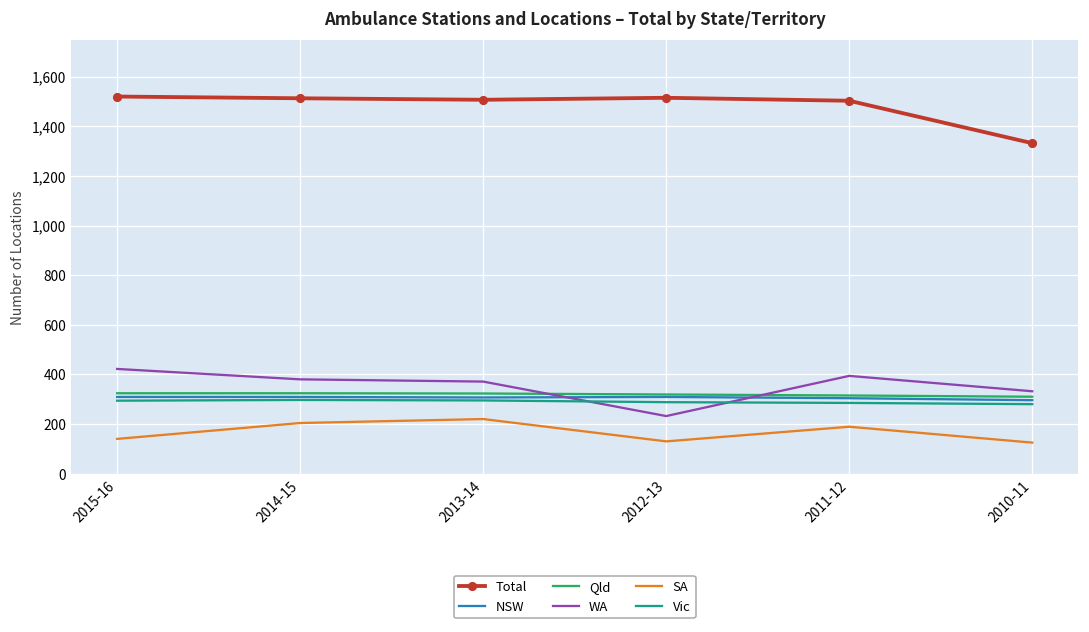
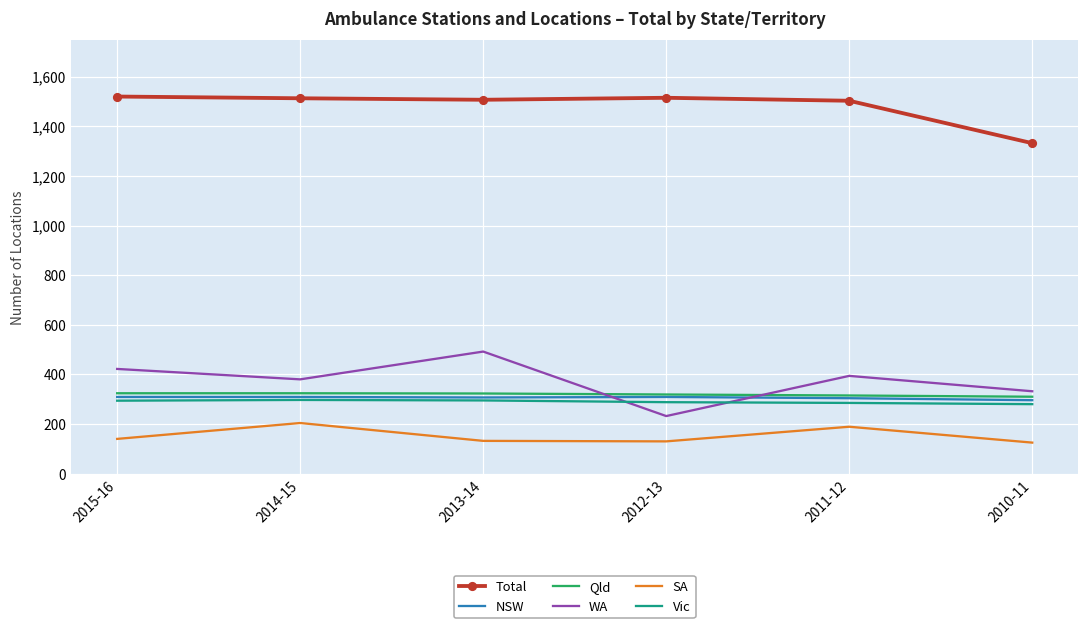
WA, 2013-14: 370 -> 490
SA, 2013-14: 220 -> 130
